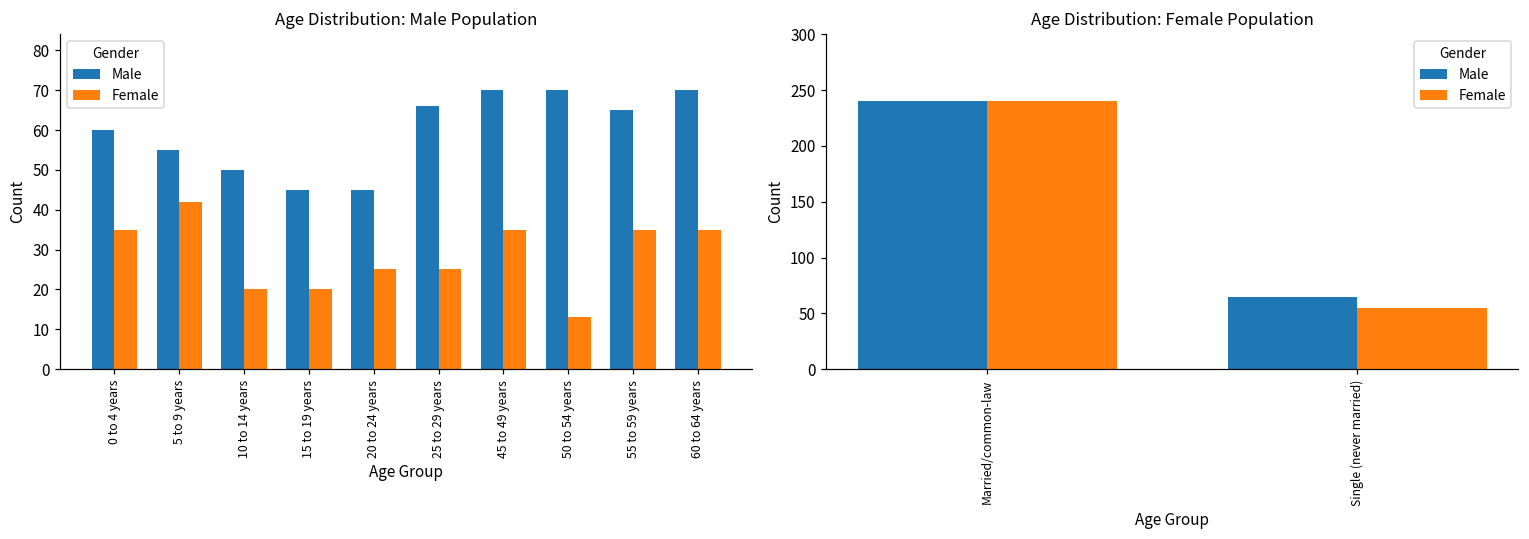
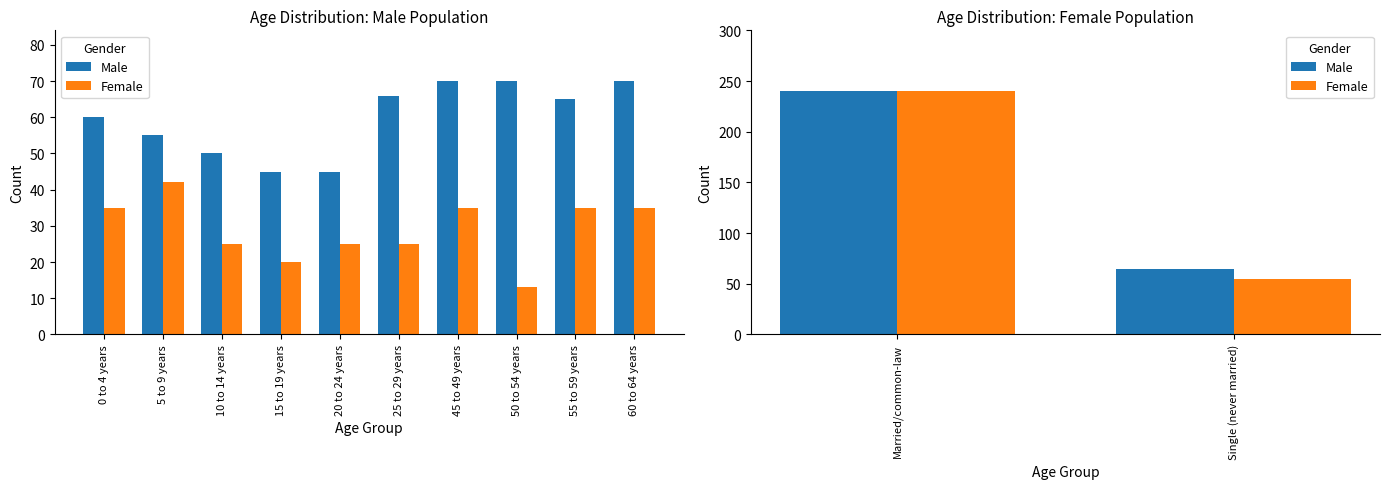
Age Distribution: Male Population, Female, 10 to 14 years: 20 -> 25
